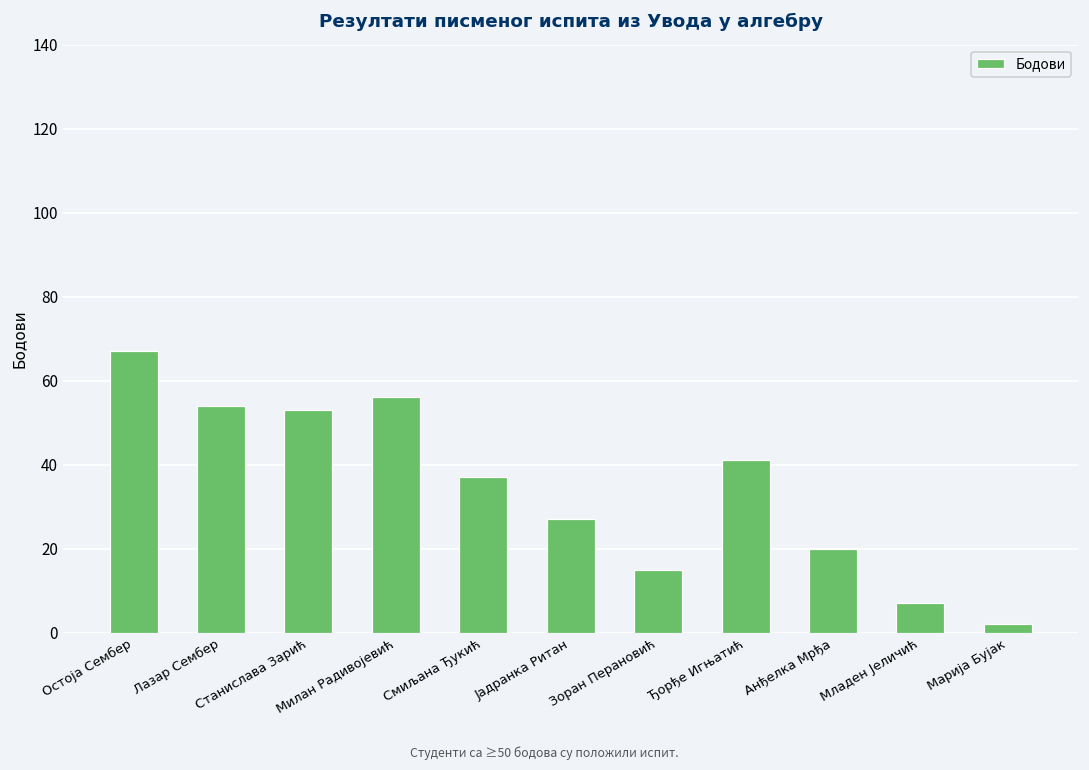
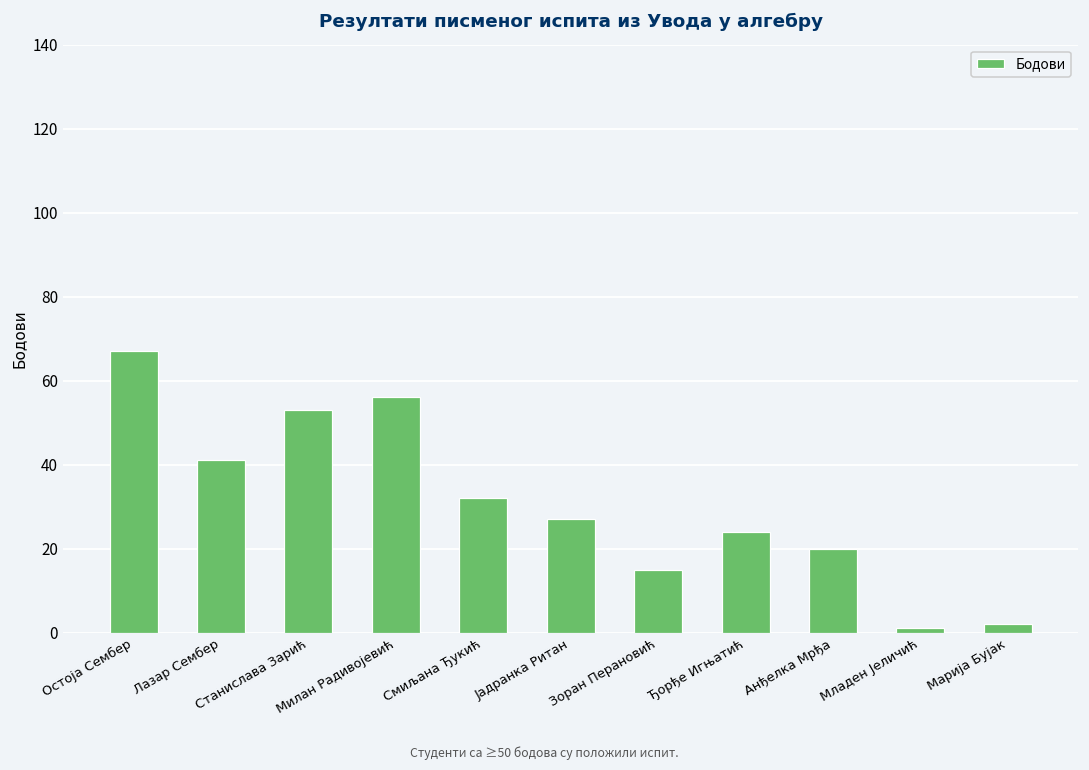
Лазар Сембер: 54 -> 41
Смиљана Ђукић: 37 -> 32
Ђорђе Игњатић: 41 -> 24
Младен Јеличић: 7 -> 1
